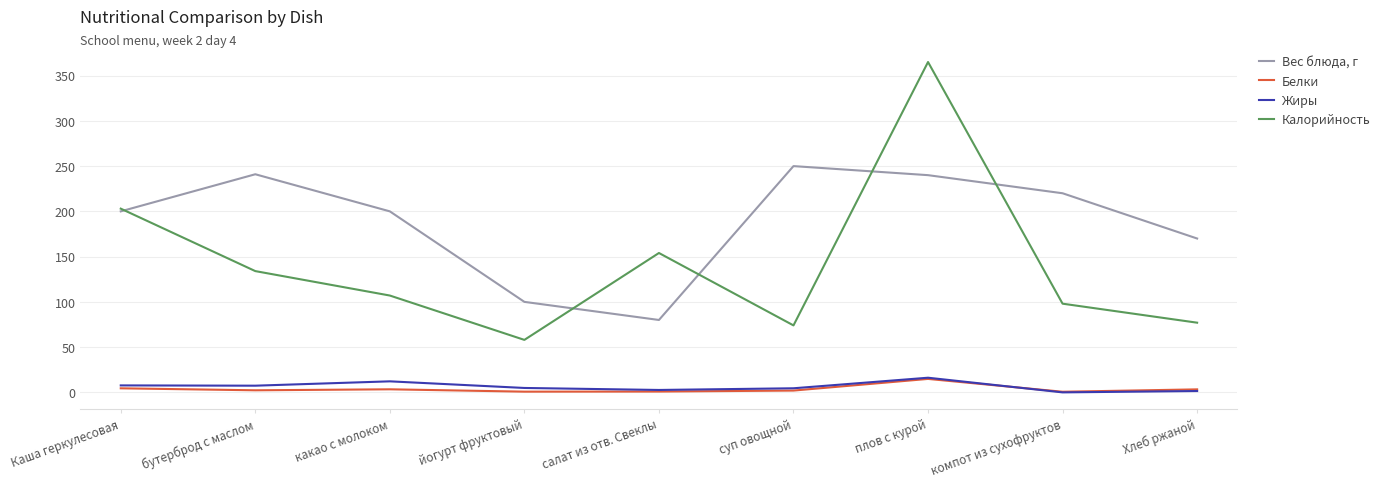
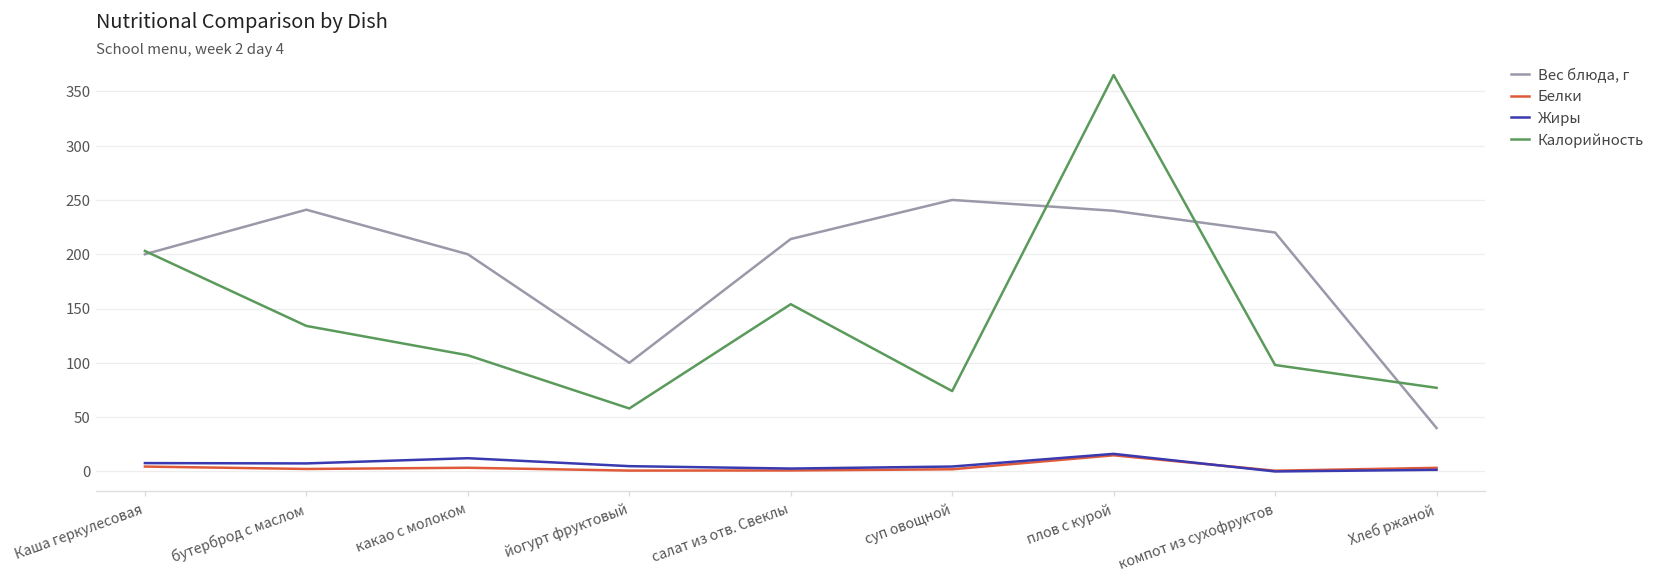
Вес блюда, г, салат из отв. Свеклы: 80 -> 210
Вес блюда, г, Хлеб ржаной: 170 -> 40
